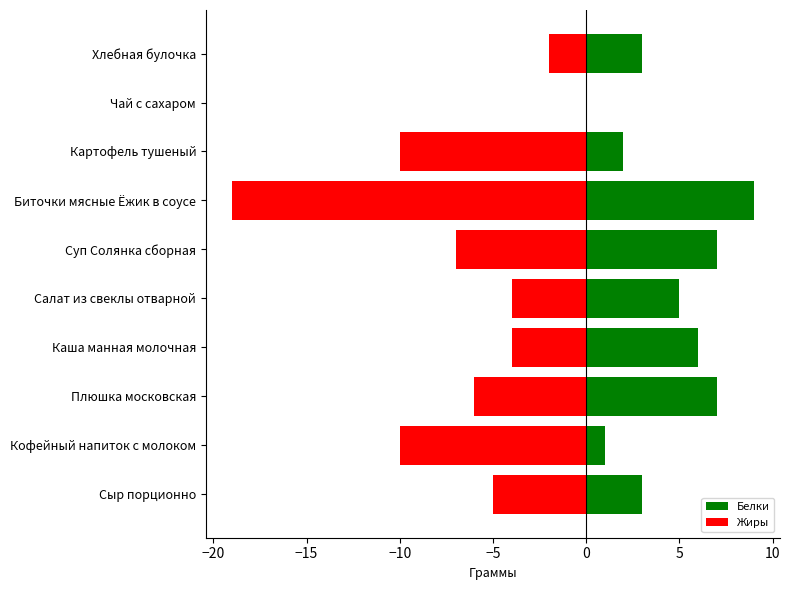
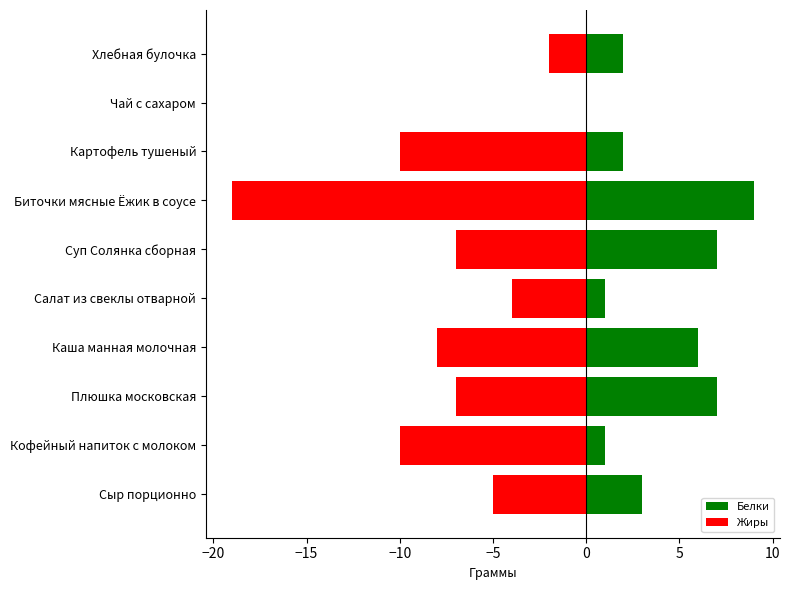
Белки, Хлебная булочка: 3 -> 2
Белки, Салат из свеклы отварной: 5 -> 1
Жиры, Каша манная молочная: -4.0 -> -8.0
Жиры, Плюшка московская: -6.0 -> -7.0
